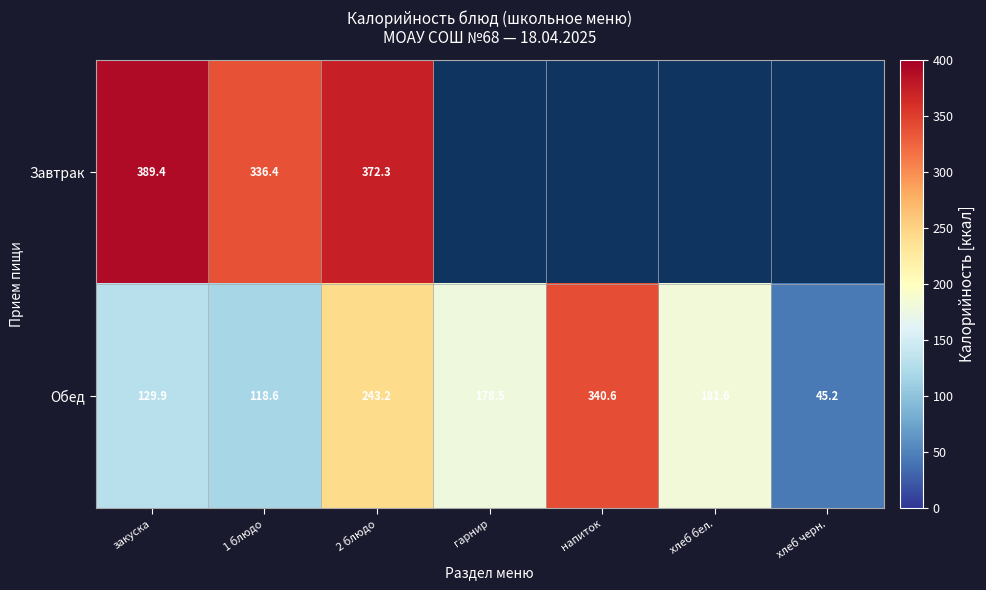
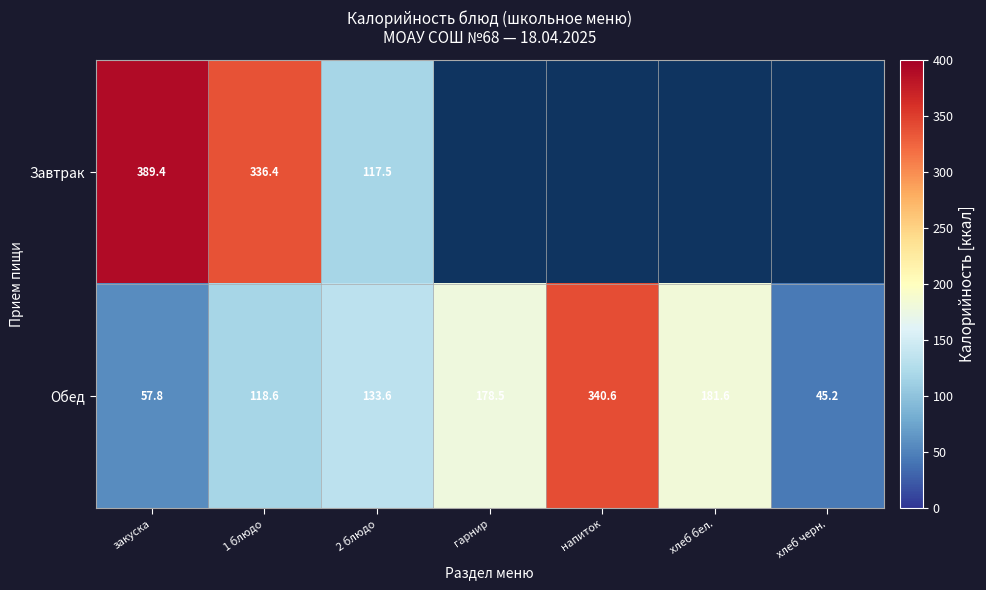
Завтрак, 2 блюдо: 372.3 -> 117.5
Обед, закуска: 129.9 -> 57.8
Обед, 2 блюдо: 243.2 -> 133.6
